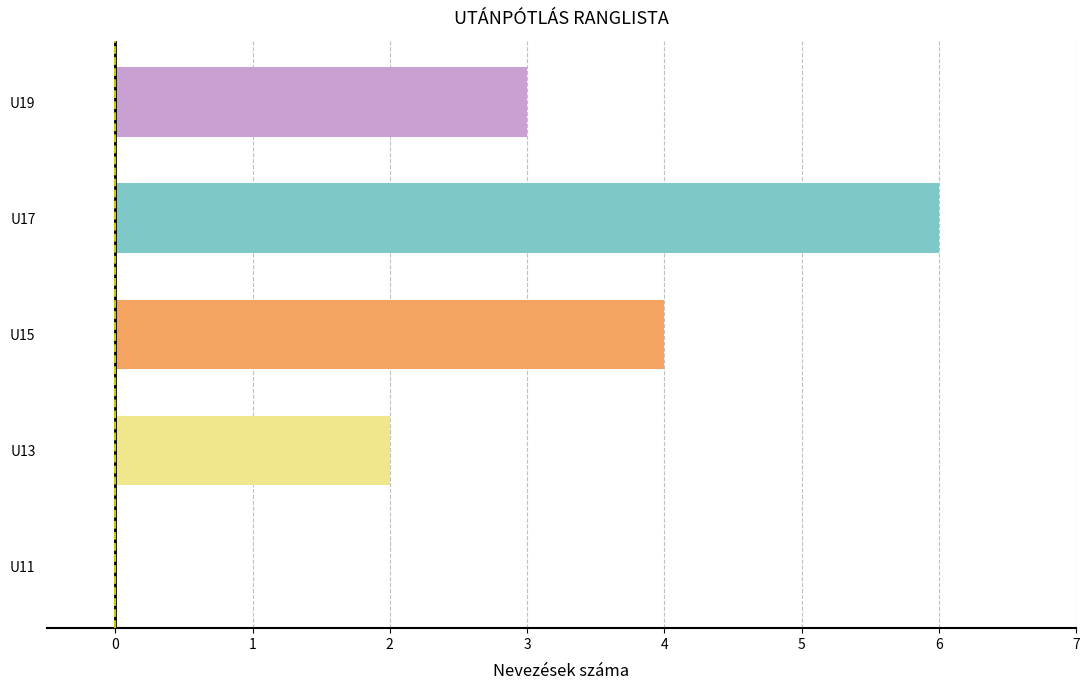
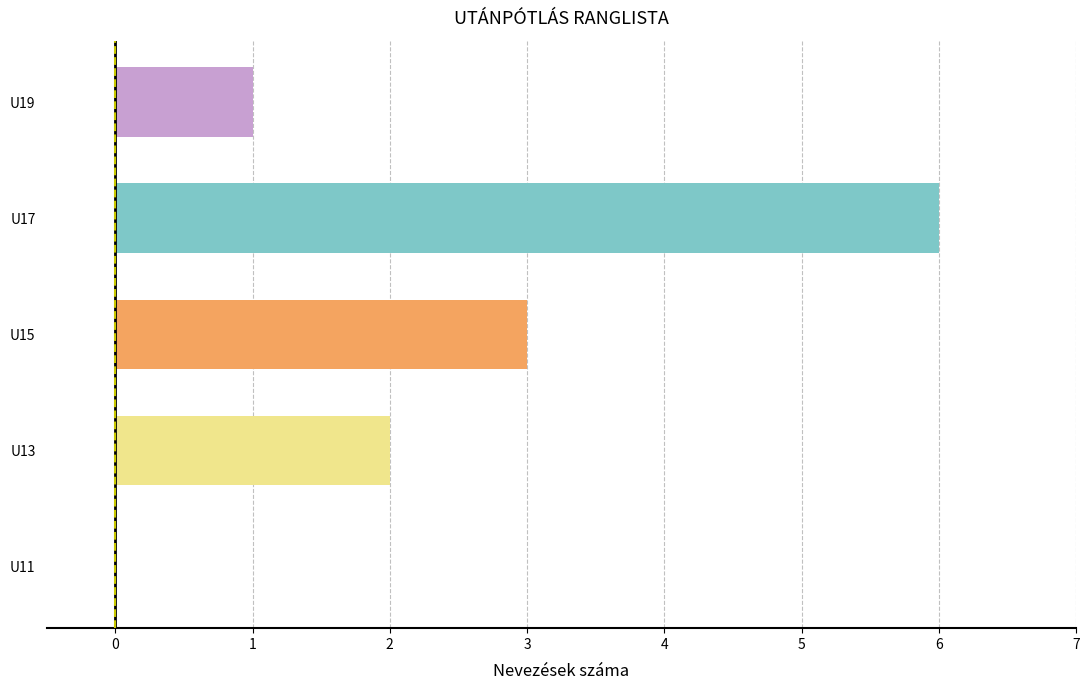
U19: 3 -> 1
U15: 4 -> 3
